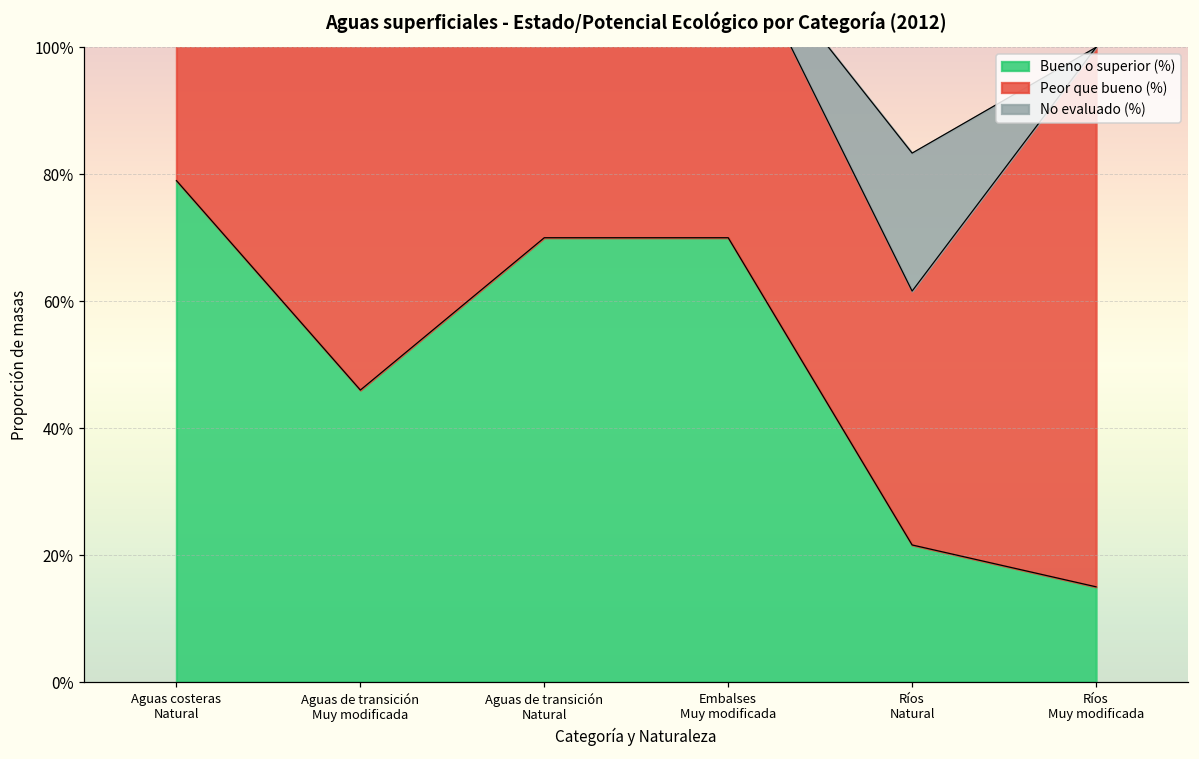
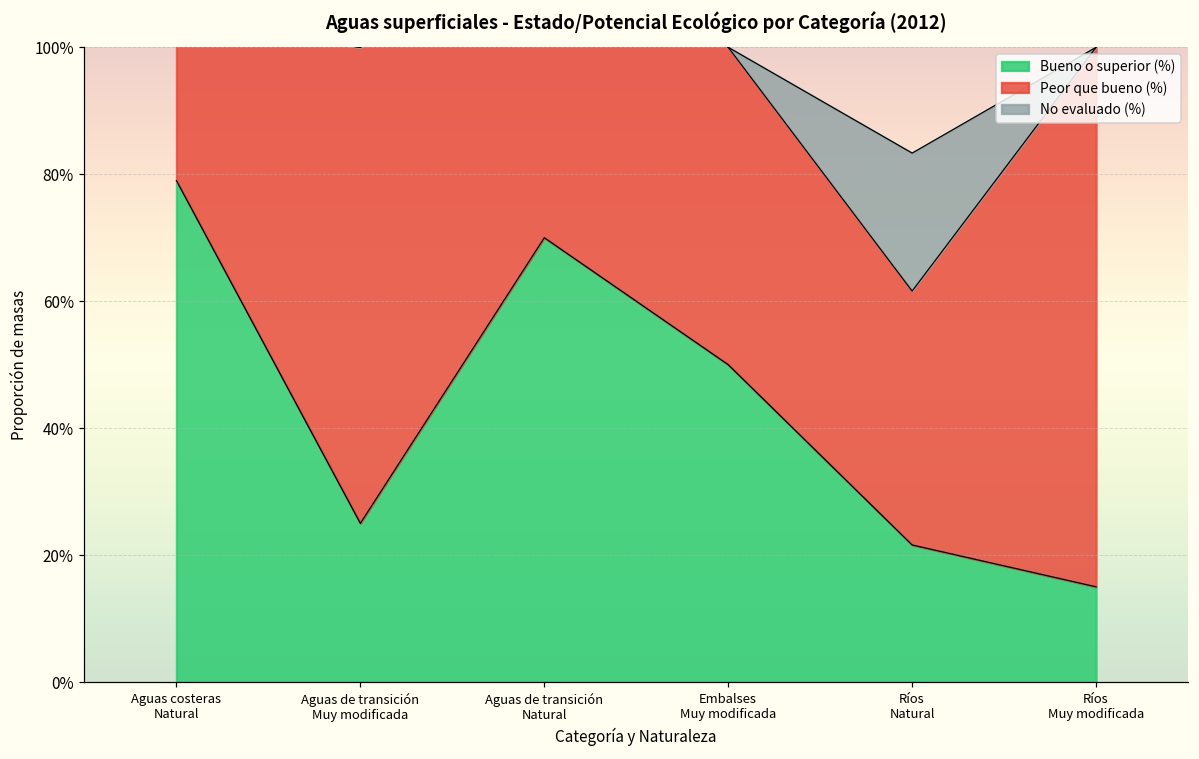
Bueno o superior (%), Aguas de transición Muy modificada: 46% -> 25%
Bueno o superior (%), Embalses Muy modificada: 70% -> 50%
